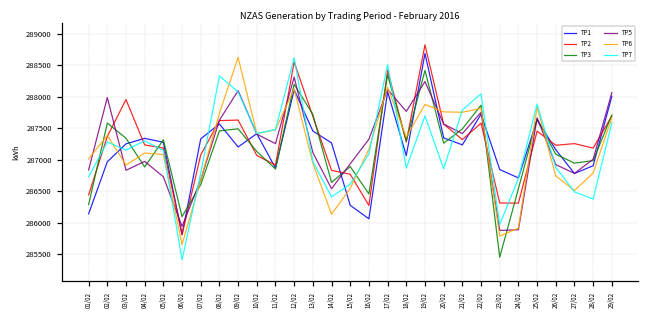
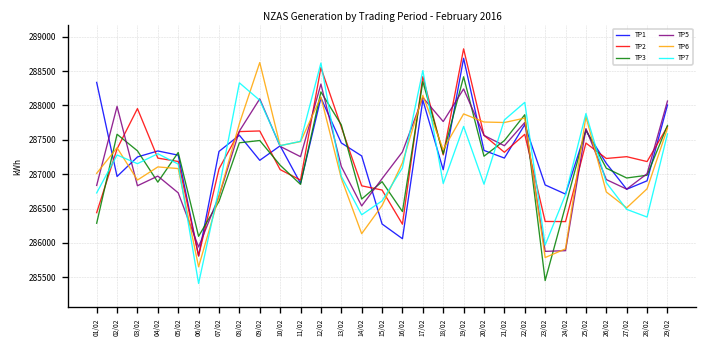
TP1, 01/02: 286100 -> 288300
